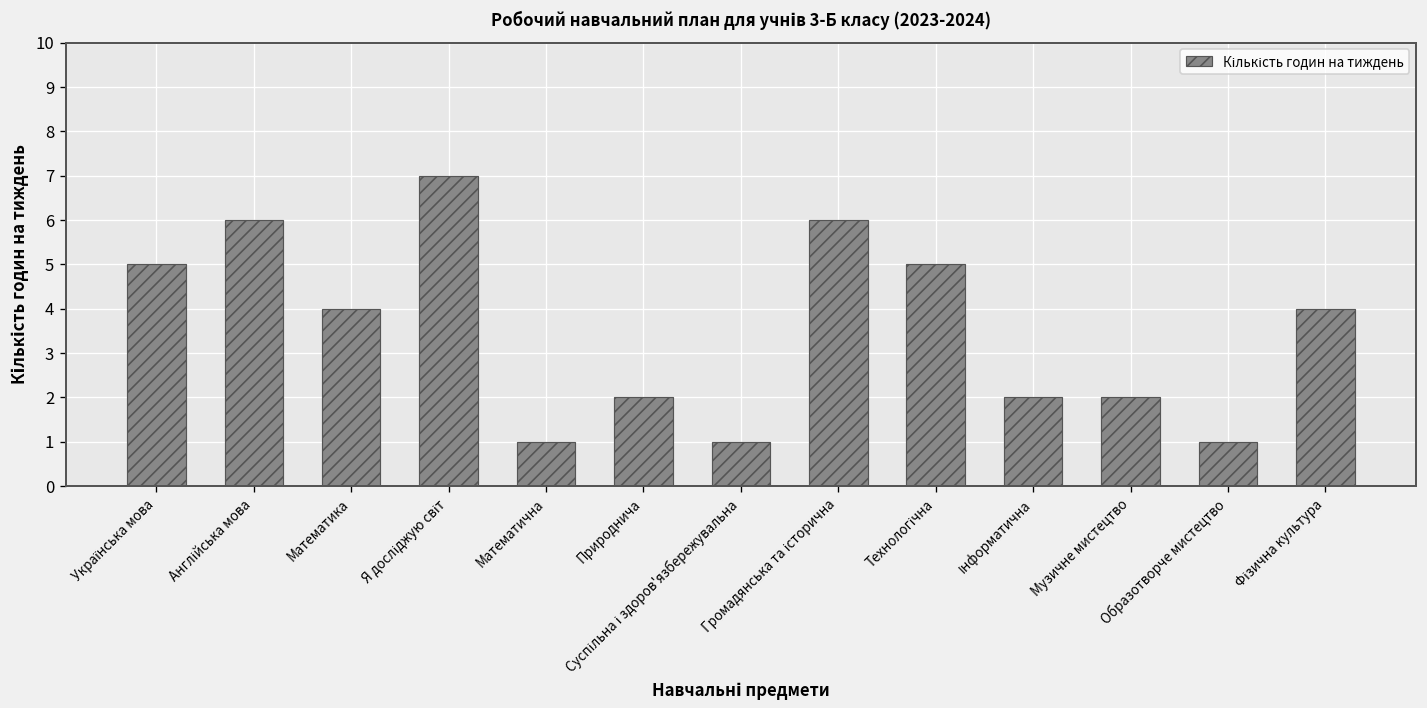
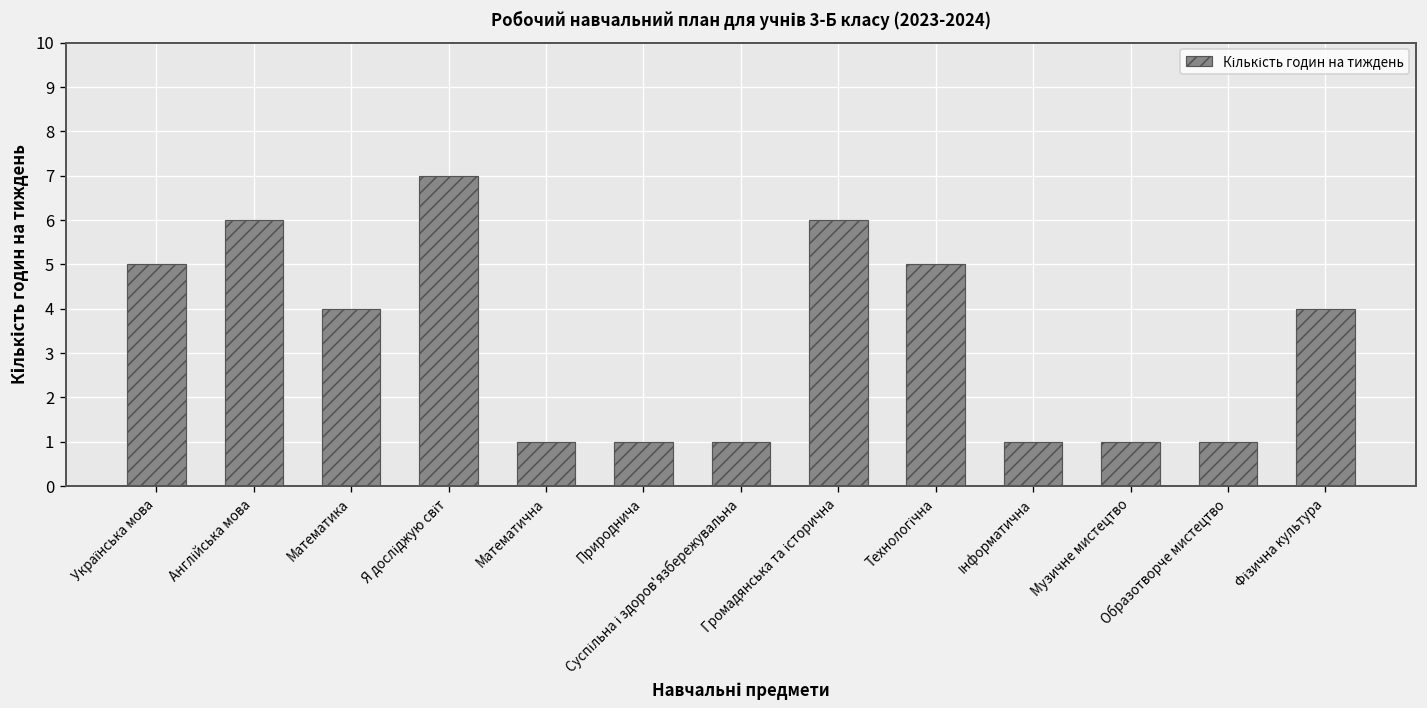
Природнича: 2 -> 1
Інформатична: 2 -> 1
Музичне мистецтво: 2 -> 1
